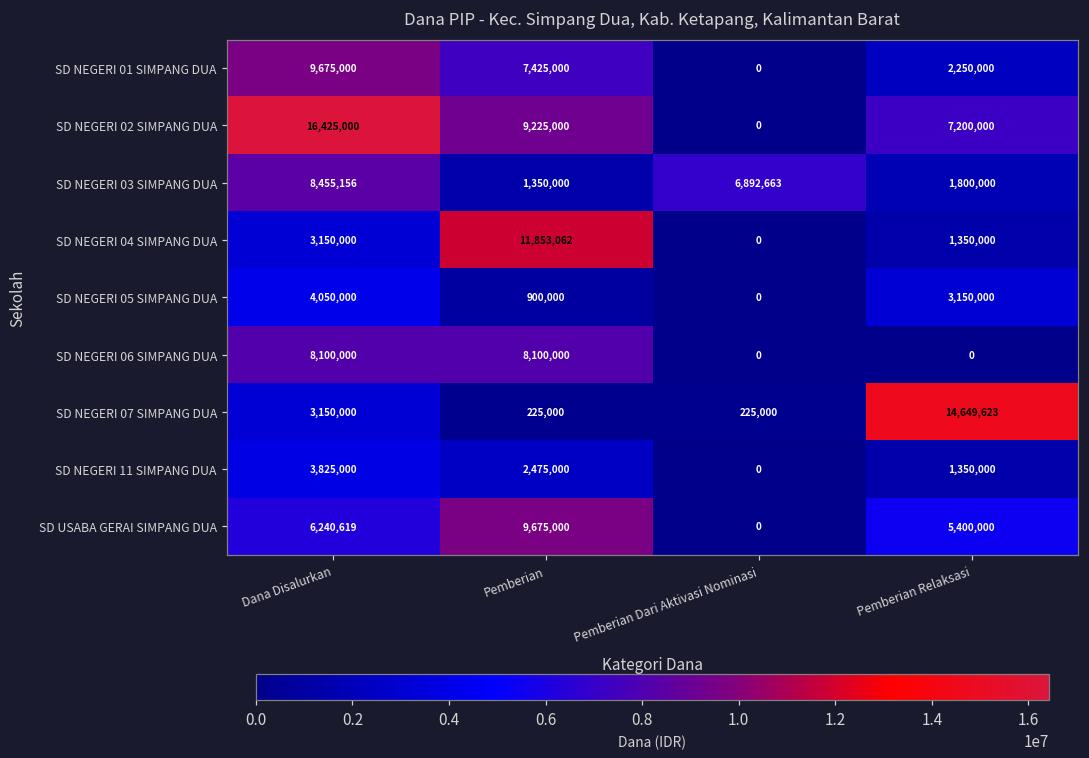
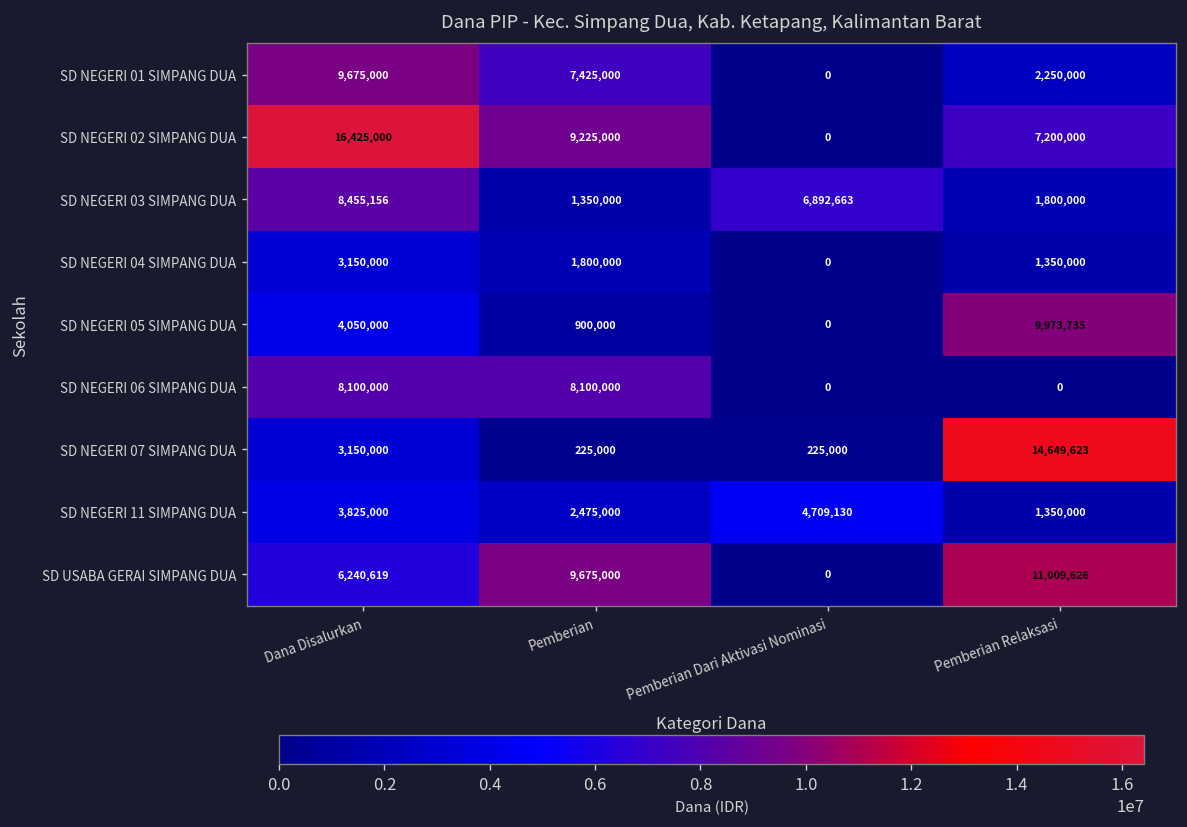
SD NEGERI 04 SIMPANG DUA, Pemberian: 11,853,062 -> 1,800,000
SD NEGERI 05 SIMPANG DUA, Pemberian Relaksasi: 3,150,000 -> 9,973,735
SD NEGERI 11 SIMPANG DUA, Pemberian Dari Aktivasi Nominasi: 0 -> 4,709,130
SD USABA GERAI SIMPANG DUA, Pemberian Relaksasi: 5,400,000 -> 11,009,626
